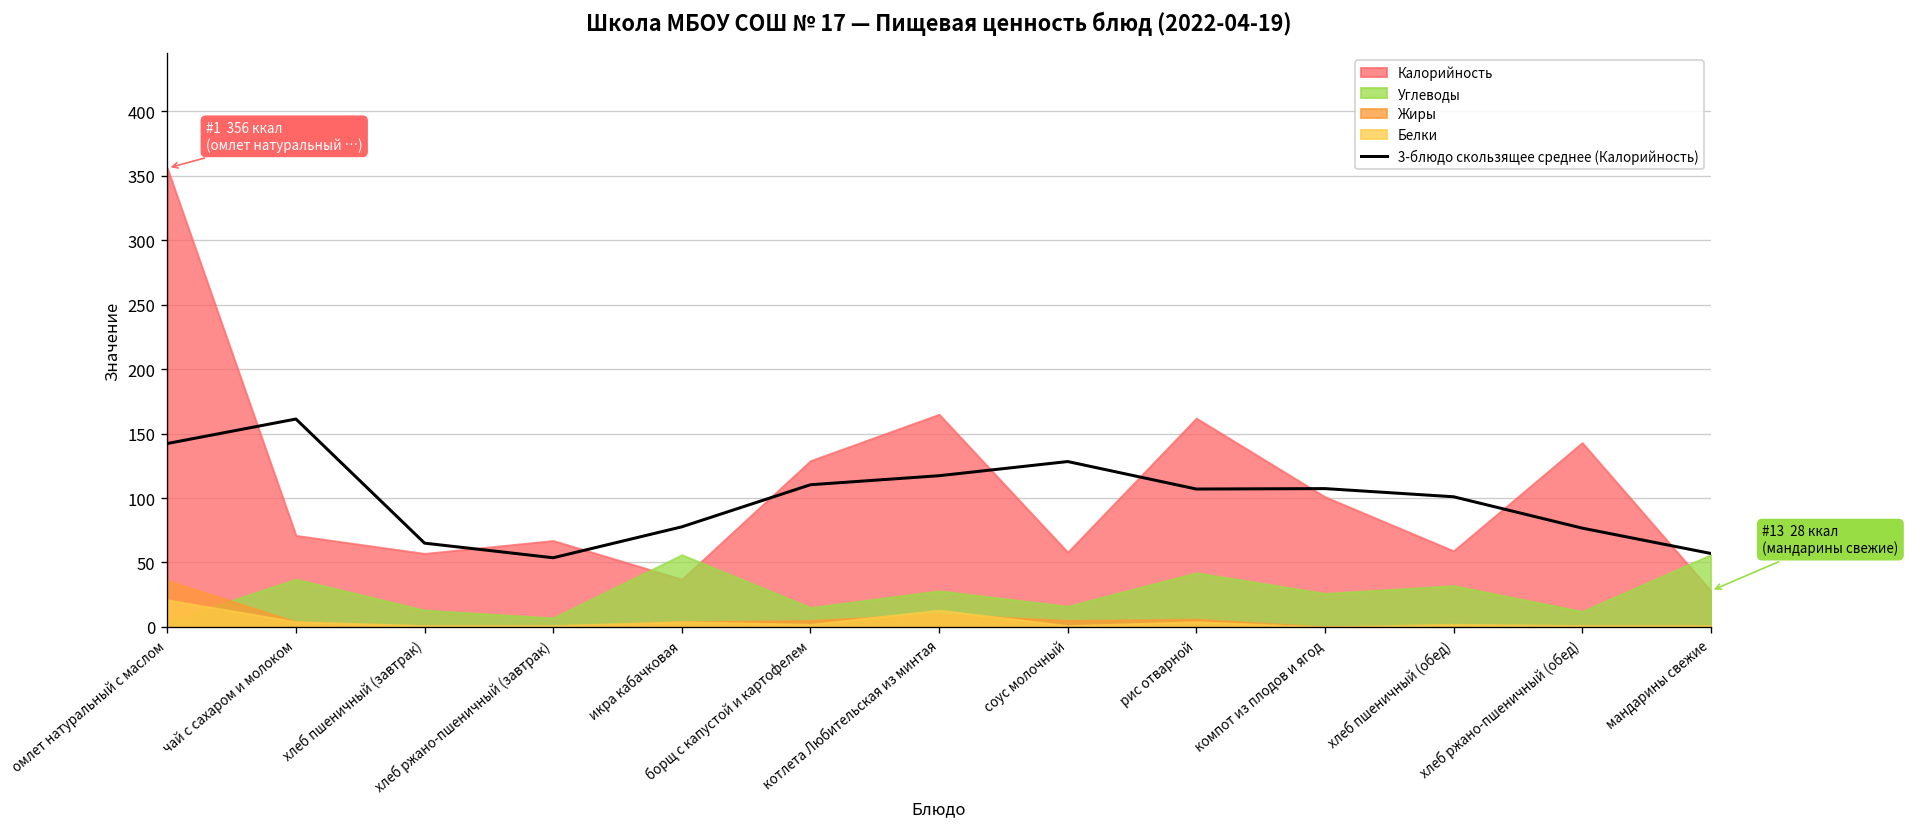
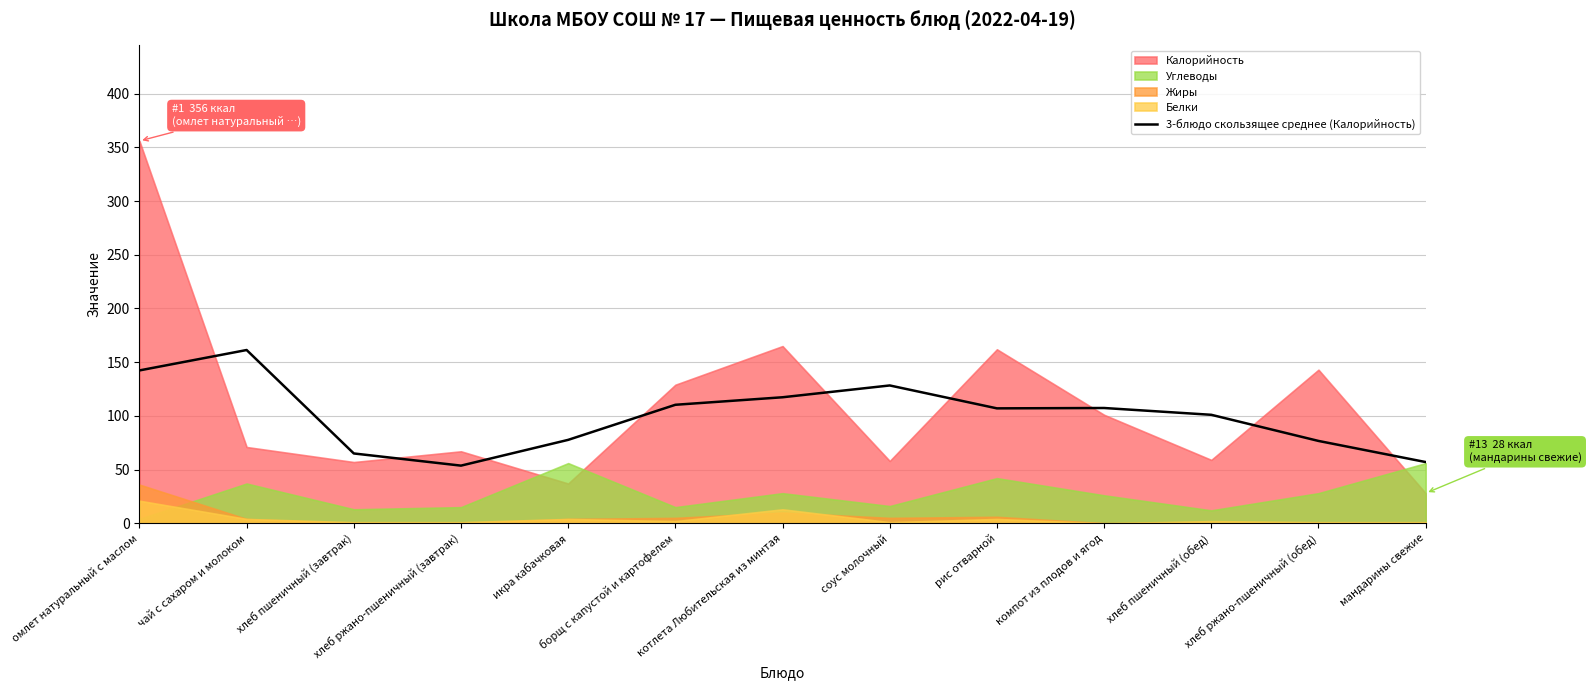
Углеводы, хлеб ржано-пшеничный (завтрак): 7 -> 15
Углеводы, хлеб пшеничный (обед): 32 -> 12
Углеводы, хлеб ржано-пшеничный (обед): 12 -> 28
